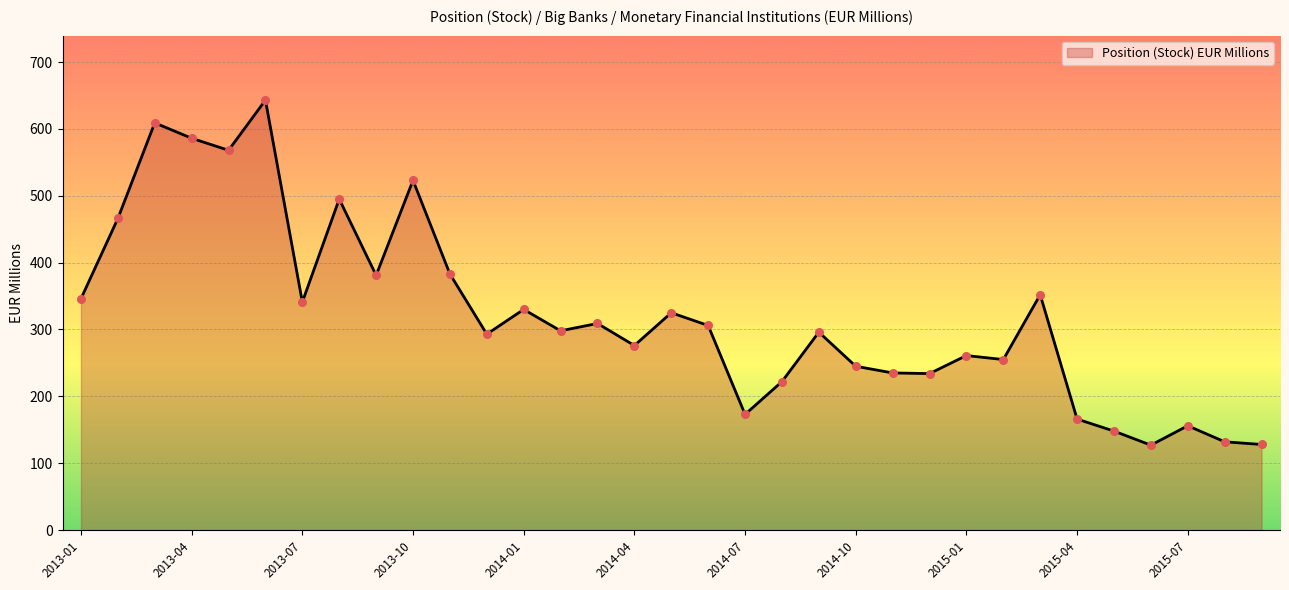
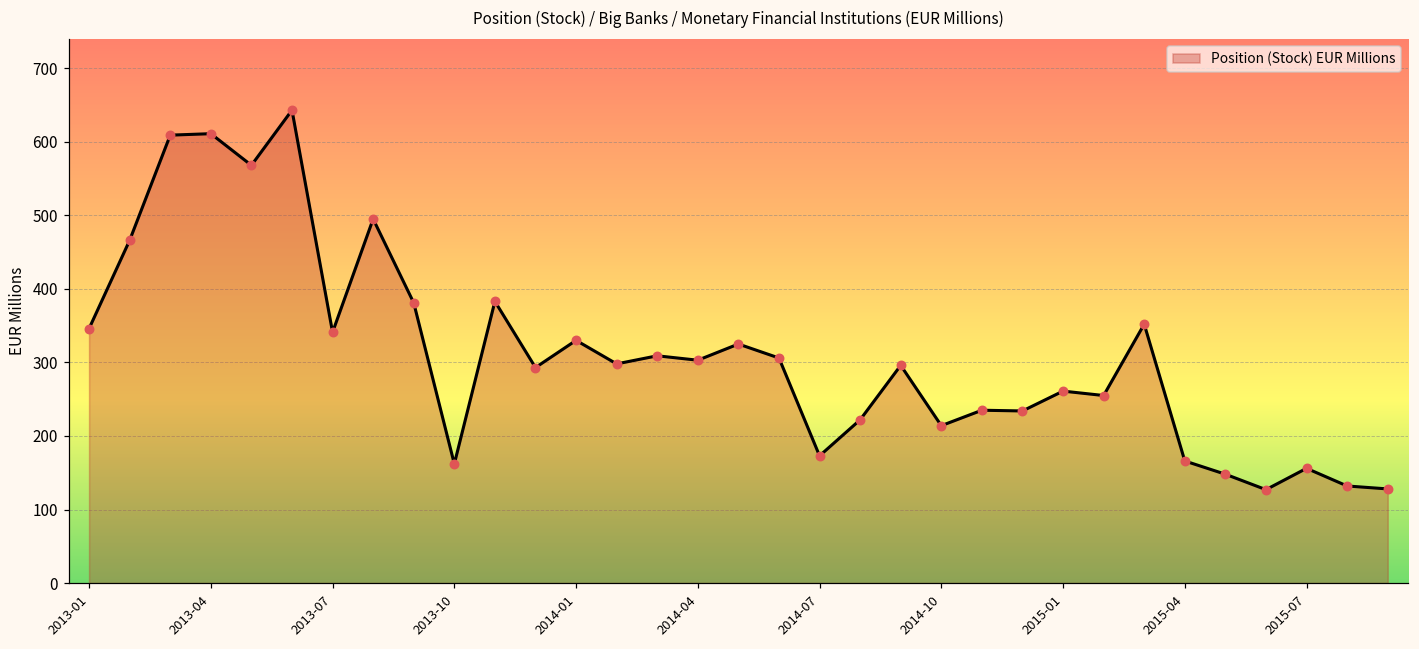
2013-04: 590 -> 610
2013-10: 520 -> 160
2014-04: 280 -> 300
2014-10: 250 -> 210
